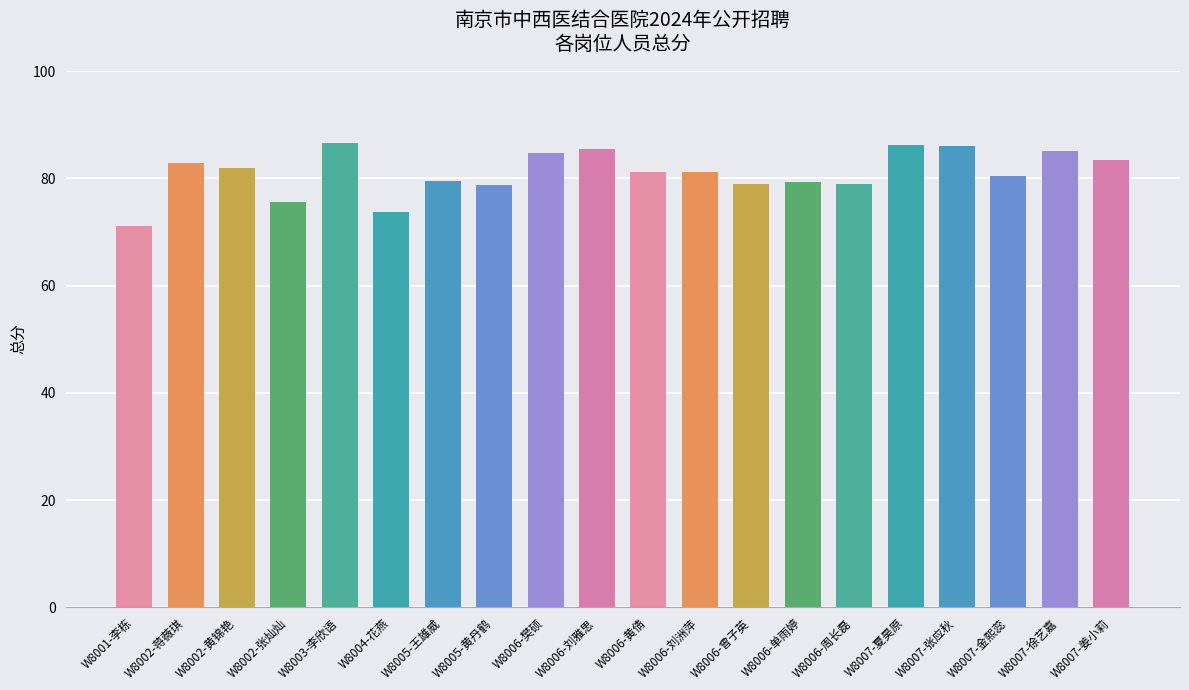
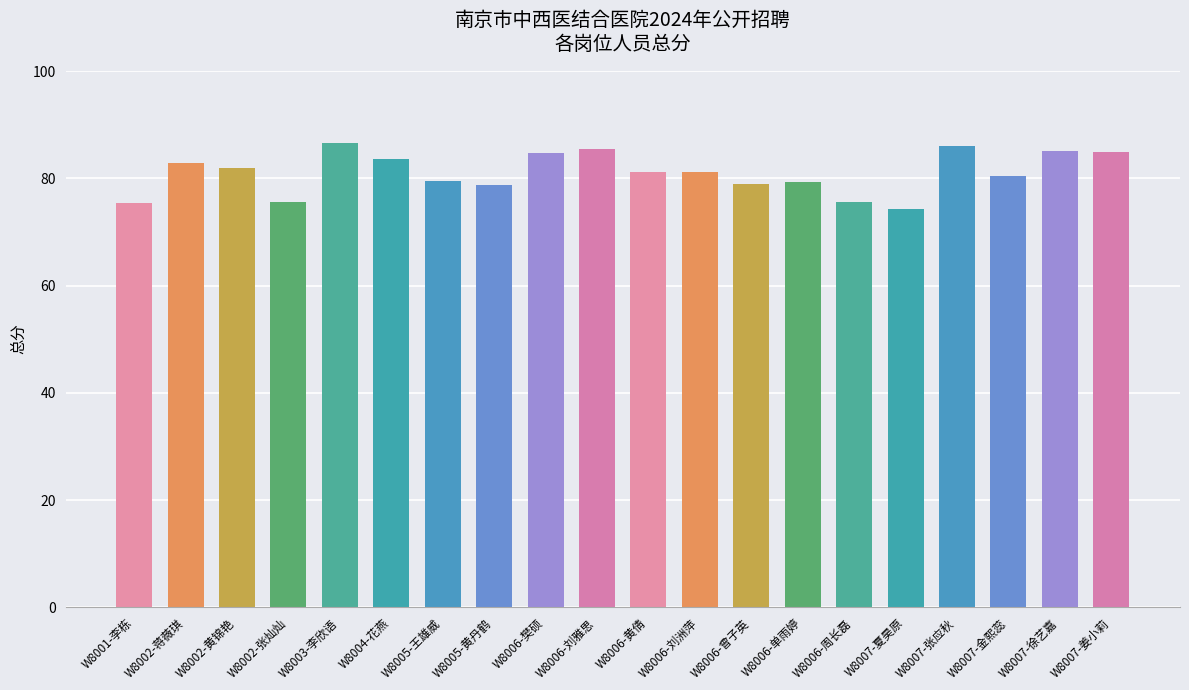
W8001-李栋: 71 -> 75
W8004-花燕: 74 -> 84
W8006-周长磊: 79 -> 76
W8007-夏昊原: 86 -> 74
W8007-姜小莉: 83 -> 85
